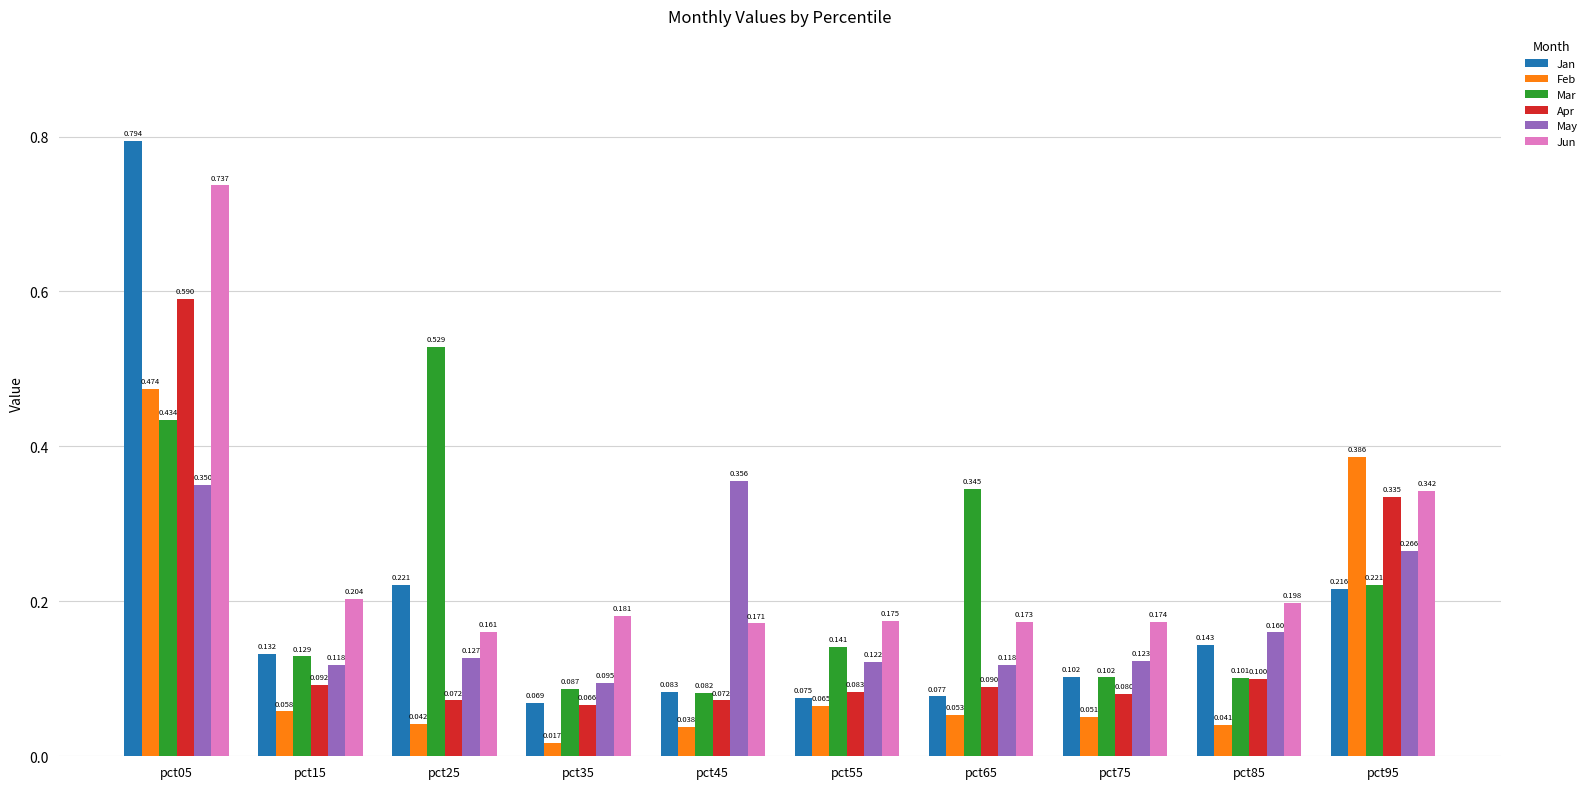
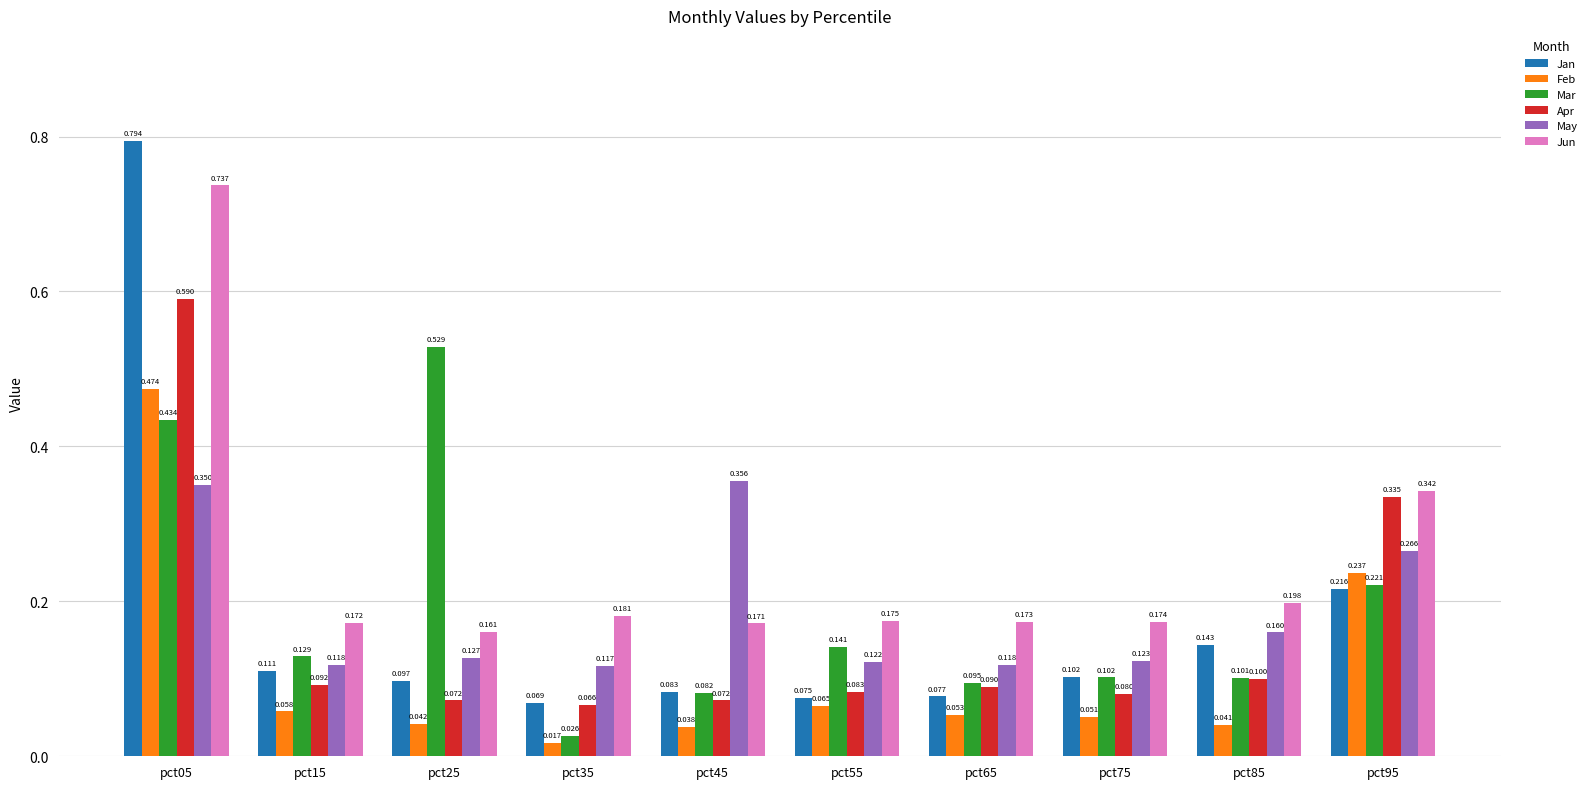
Jan, pct15: 0.132 -> 0.111
Jun, pct15: 0.204 -> 0.172
Jan, pct25: 0.221 -> 0.097
Mar, pct35: 0.087 -> 0.026
May, pct35: 0.095 -> 0.117
Mar, pct65: 0.345 -> 0.095
Feb, pct95: 0.386 -> 0.237
